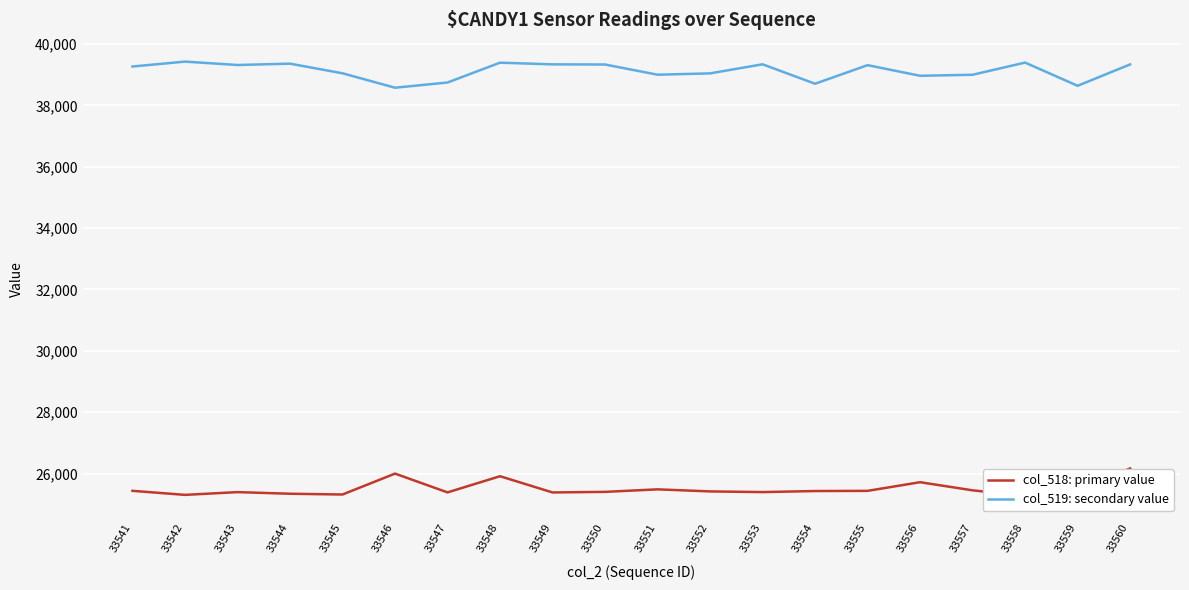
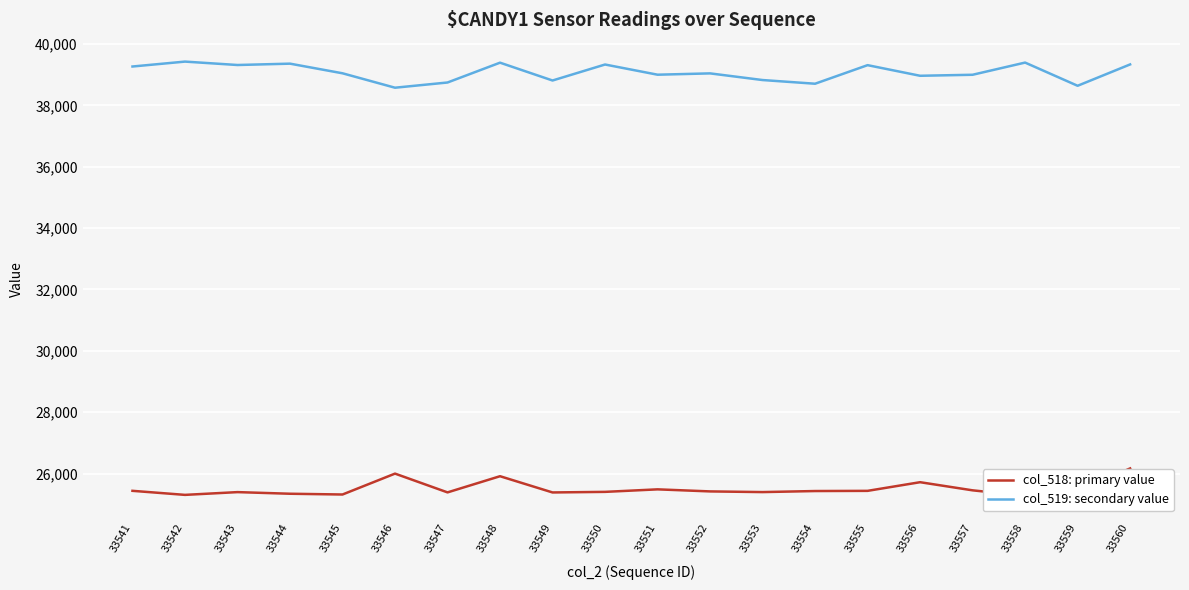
col_519: secondary value, 33549: 39,300 -> 38,800
col_519: secondary value, 33553: 39,300 -> 38,800
